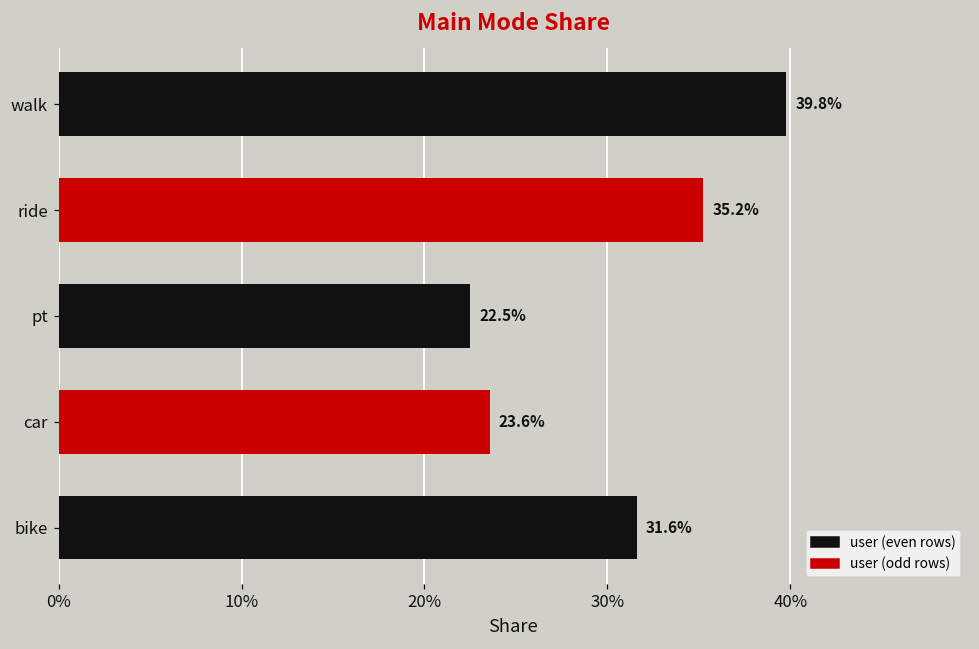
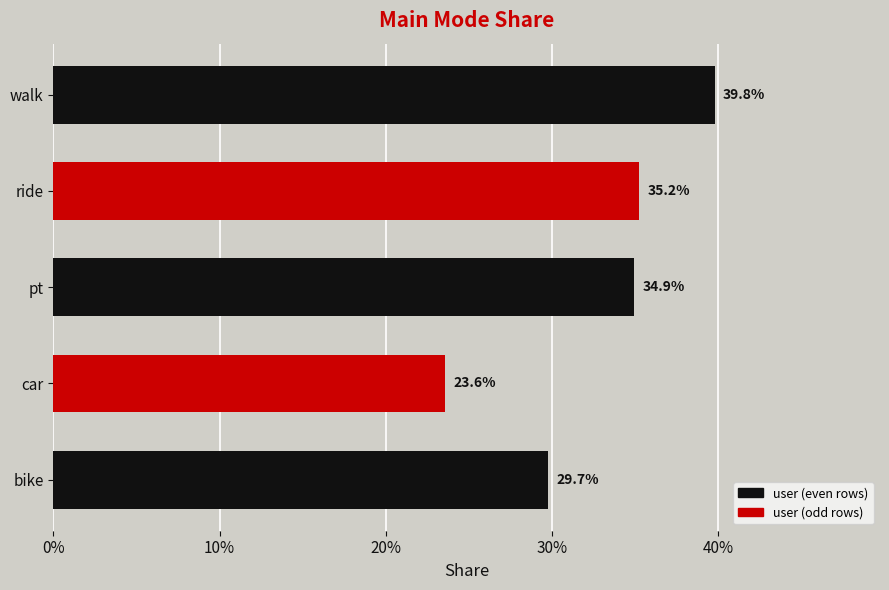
pt: 22.5% -> 34.9%
bike: 31.6% -> 29.7%
